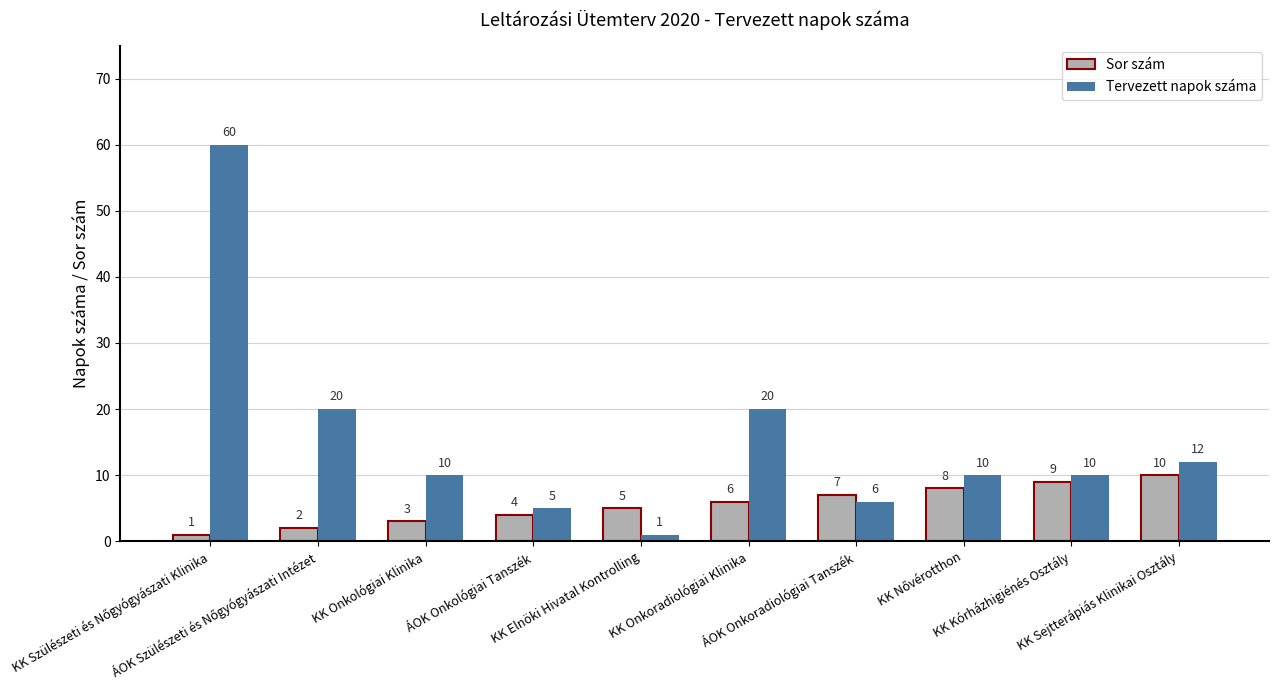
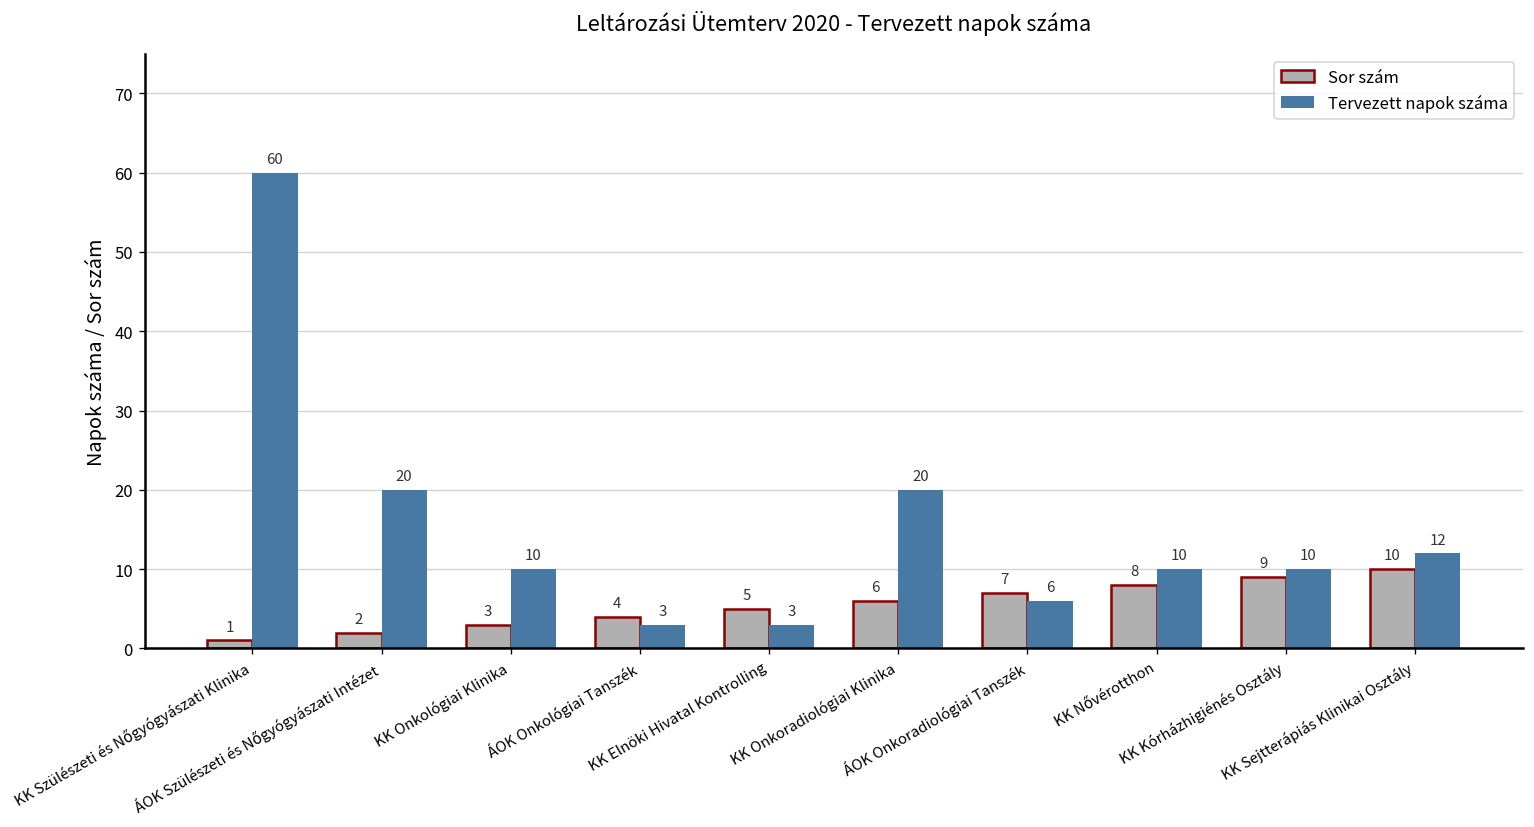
Tervezett napok száma, ÁOK Onkológiai Tanszék: 5 -> 3
Tervezett napok száma, KK Elnöki Hivatal Kontrolling: 1 -> 3
